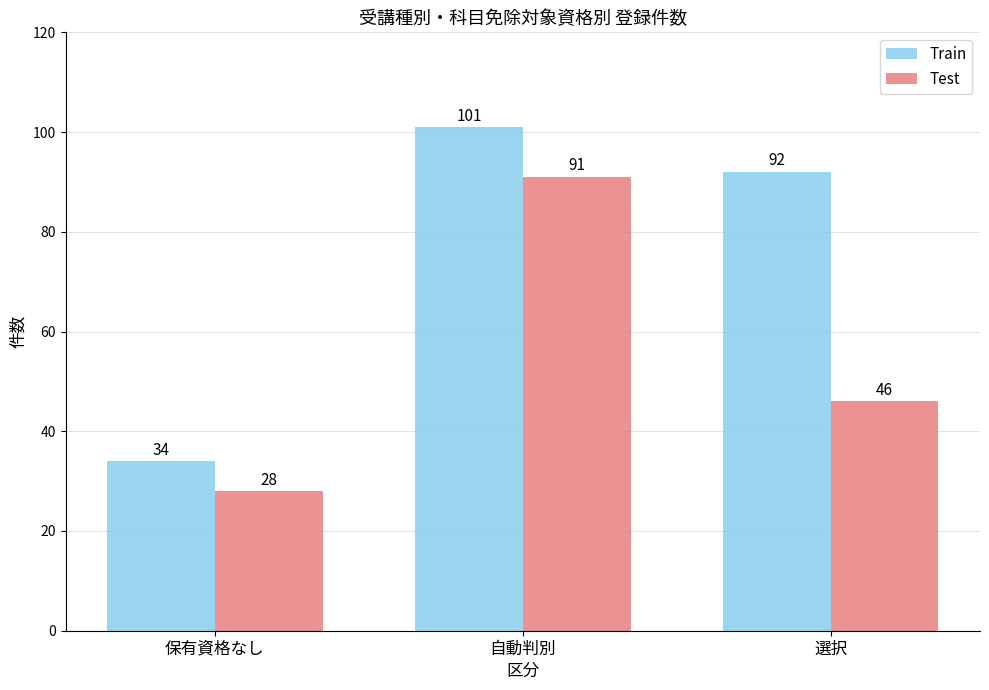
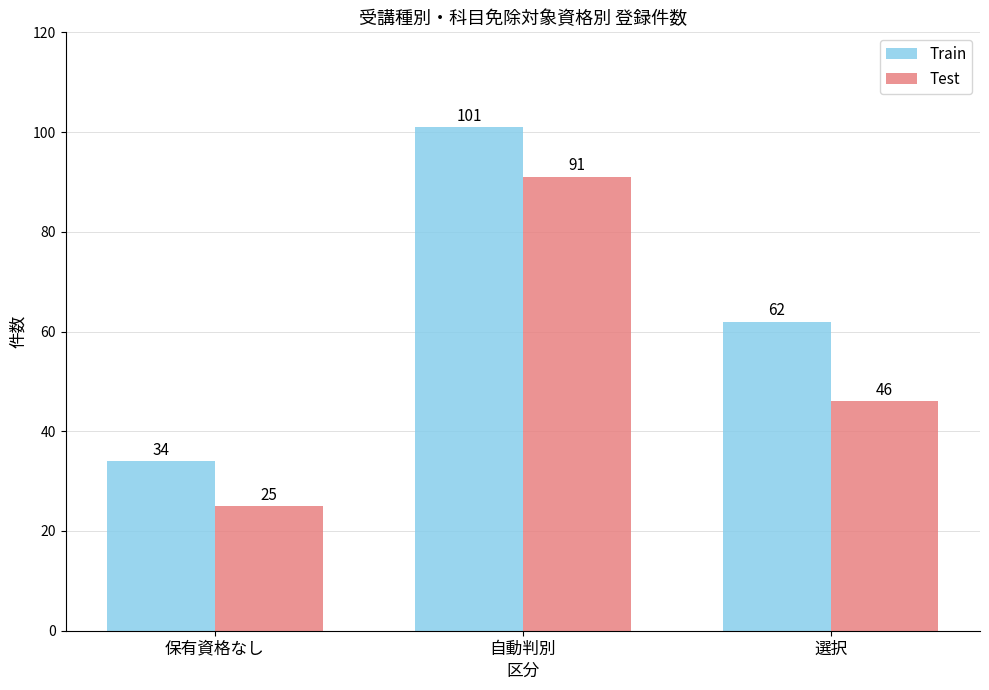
Test, 保有資格なし: 28 -> 25
Train, 選択: 92 -> 62
